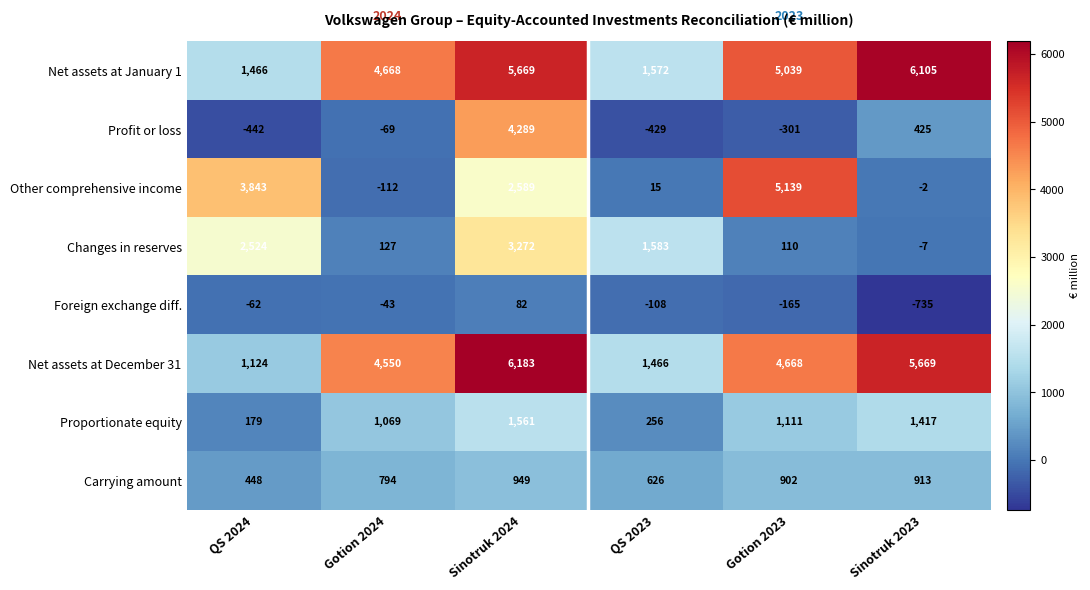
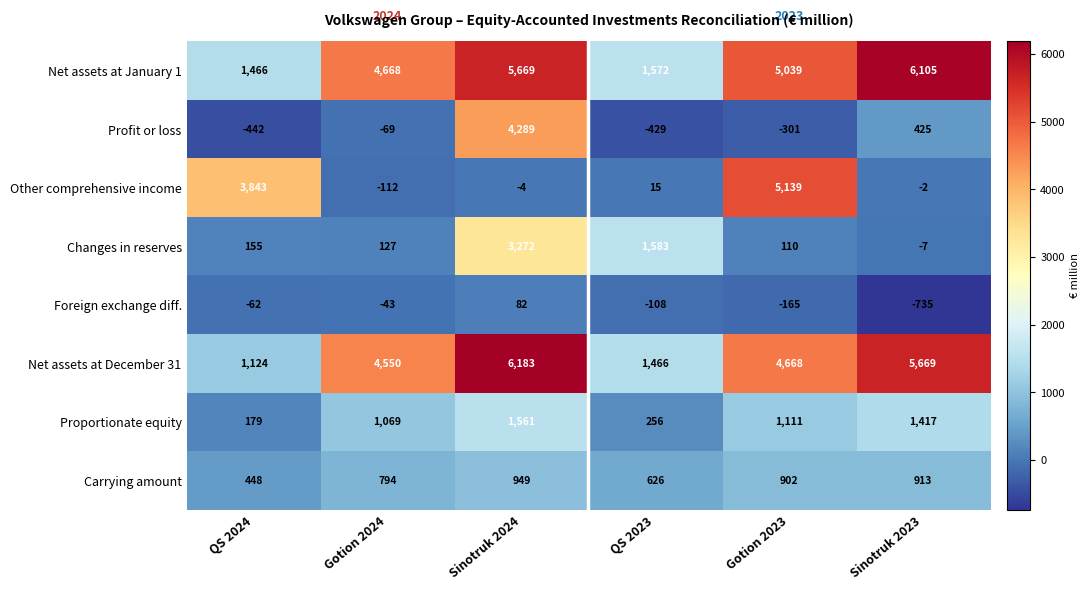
Other comprehensive income, Sinotruk 2024: 2,589 -> -4
Changes in reserves, QS 2024: 2,524 -> 155
